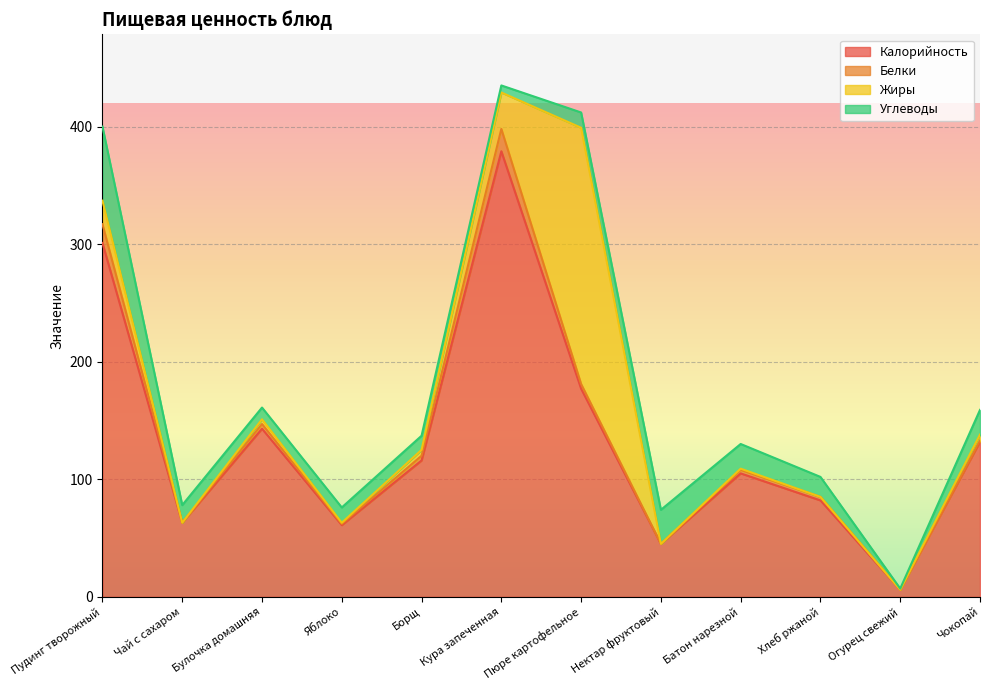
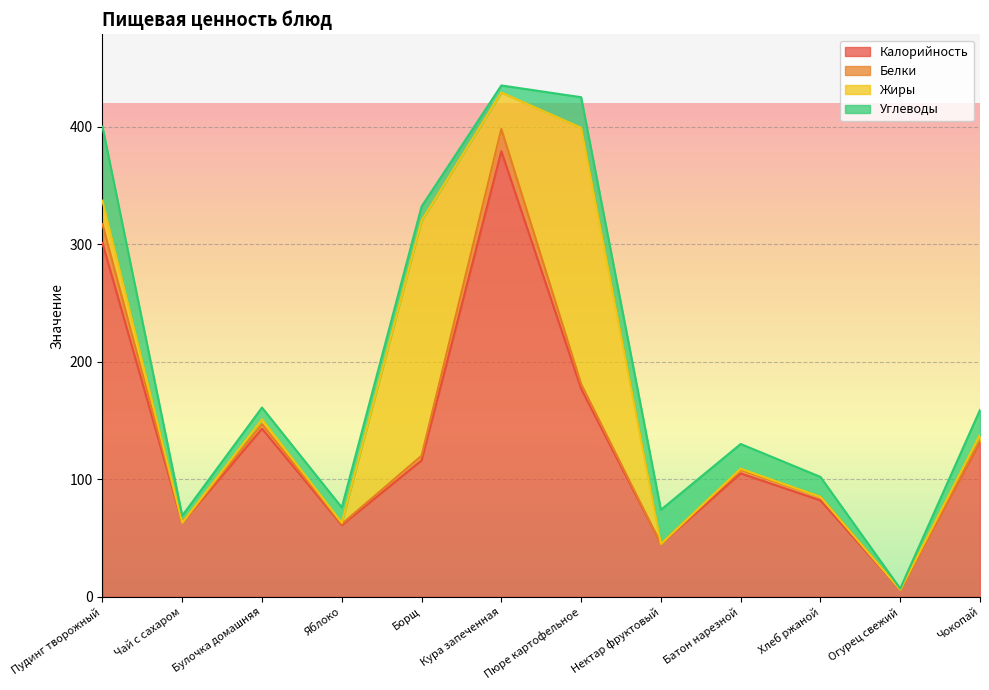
Углеводы, Чай с сахаром: 15 -> 6
Жиры, Борщ: 5 -> 200
Углеводы, Пюре картофельное: 13 -> 26
